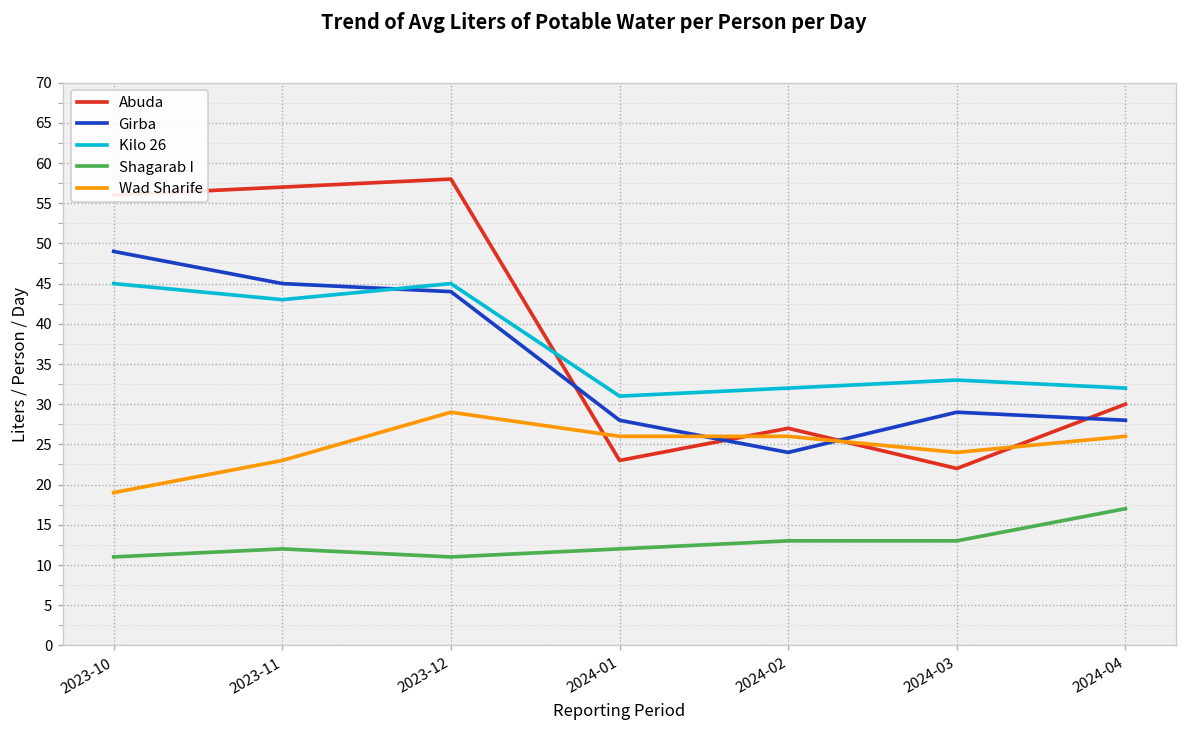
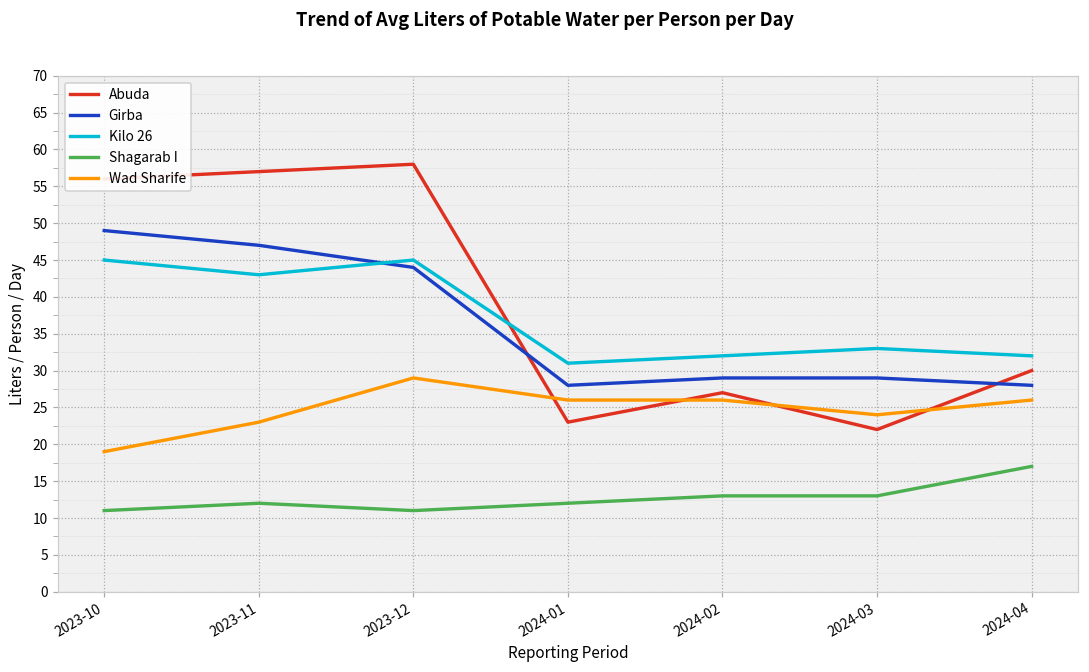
Girba, 2023-11: 45 -> 47
Girba, 2024-02: 24 -> 29
